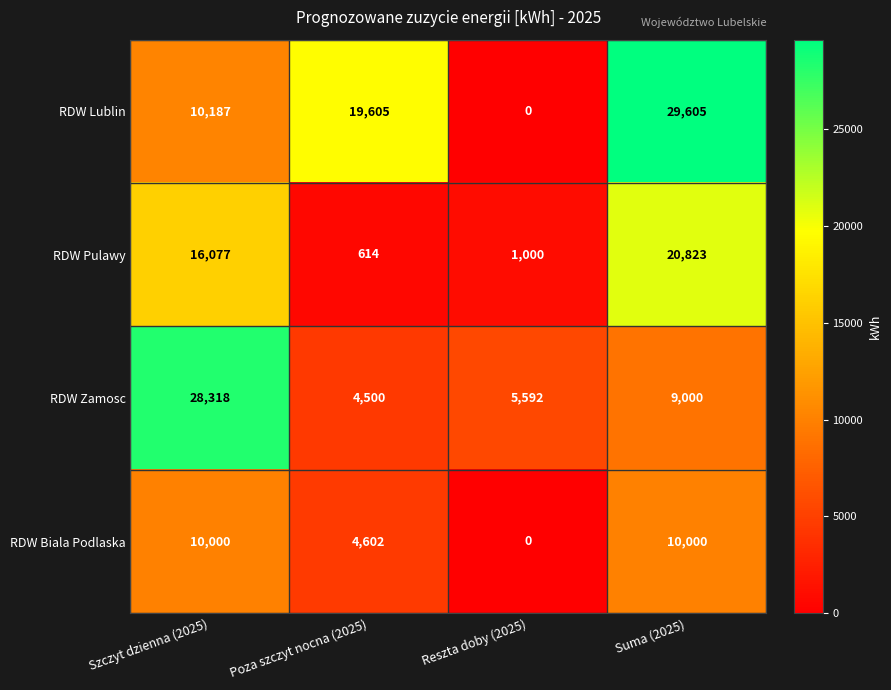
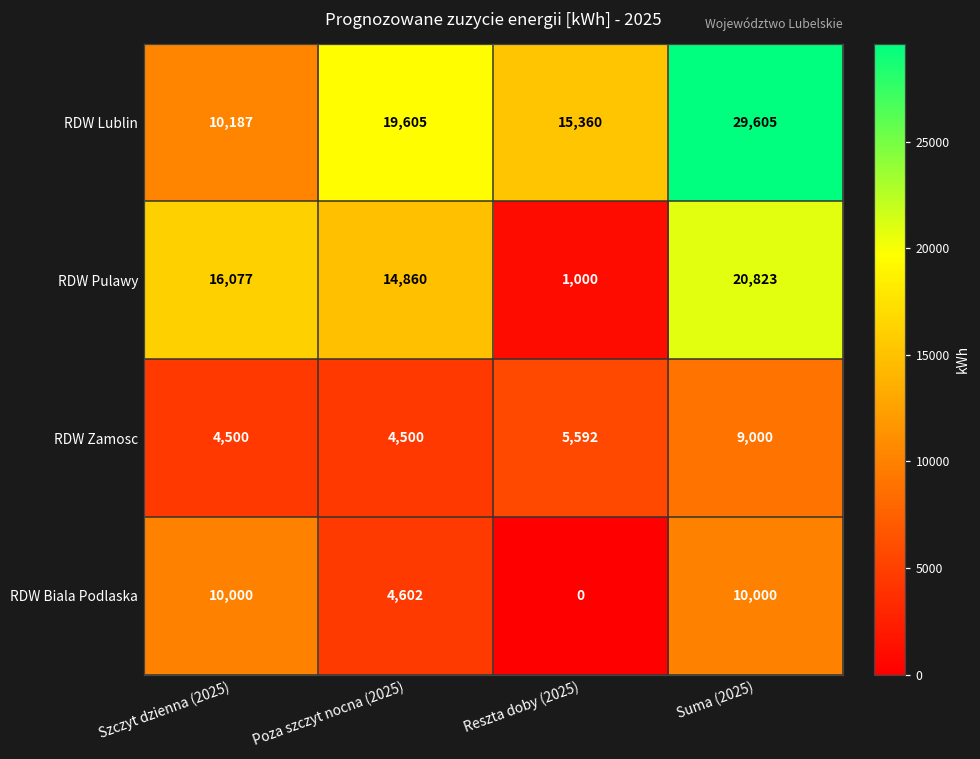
RDW Lublin, Reszta doby (2025): 0 -> 15,360
RDW Pulawy, Poza szczyt nocna (2025): 614 -> 14,860
RDW Zamosc, Szczyt dzienna (2025): 28,318 -> 4,500
